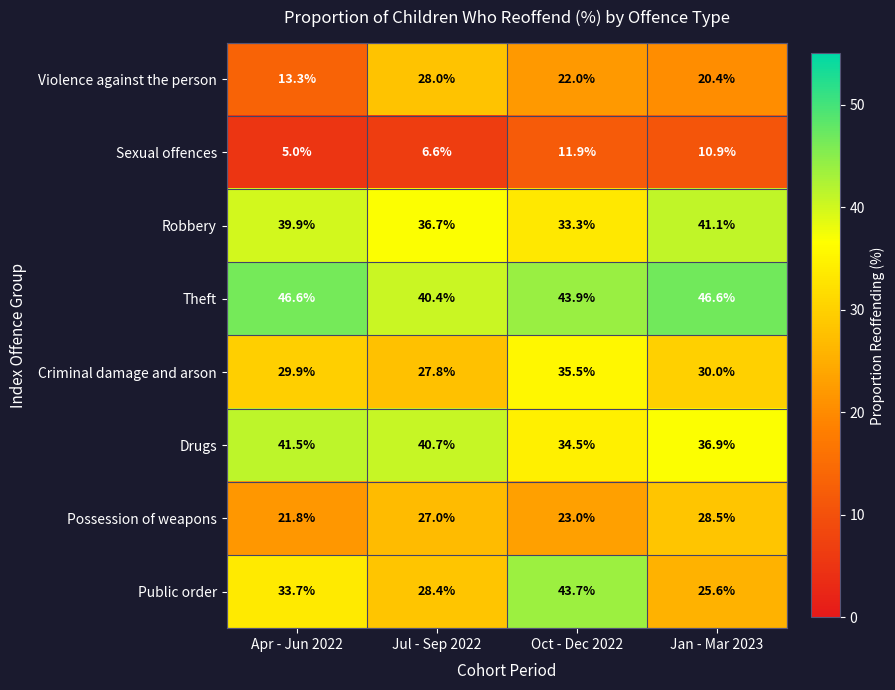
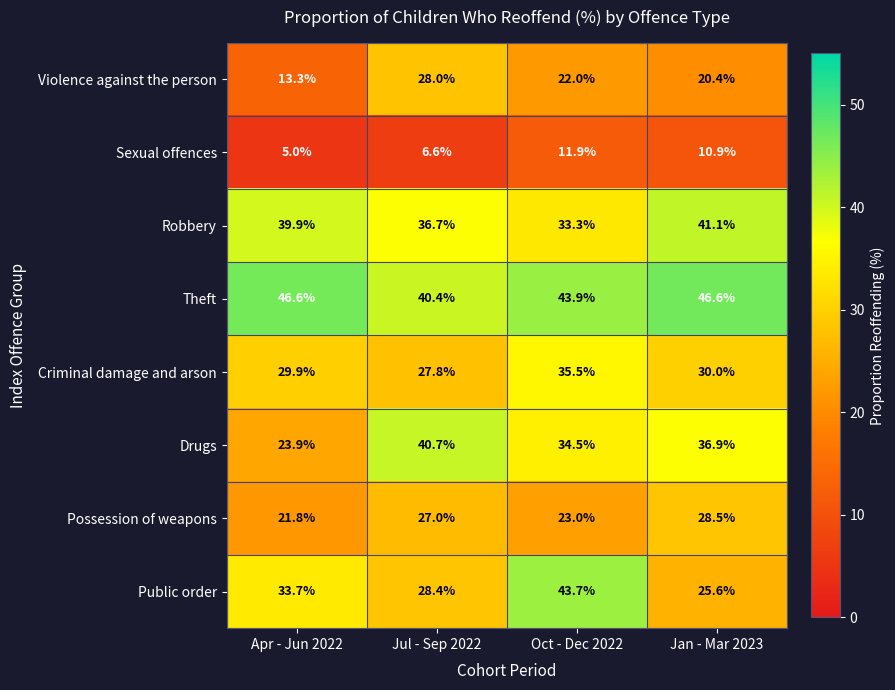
Drugs, Apr - Jun 2022: 41.5% -> 23.9%
